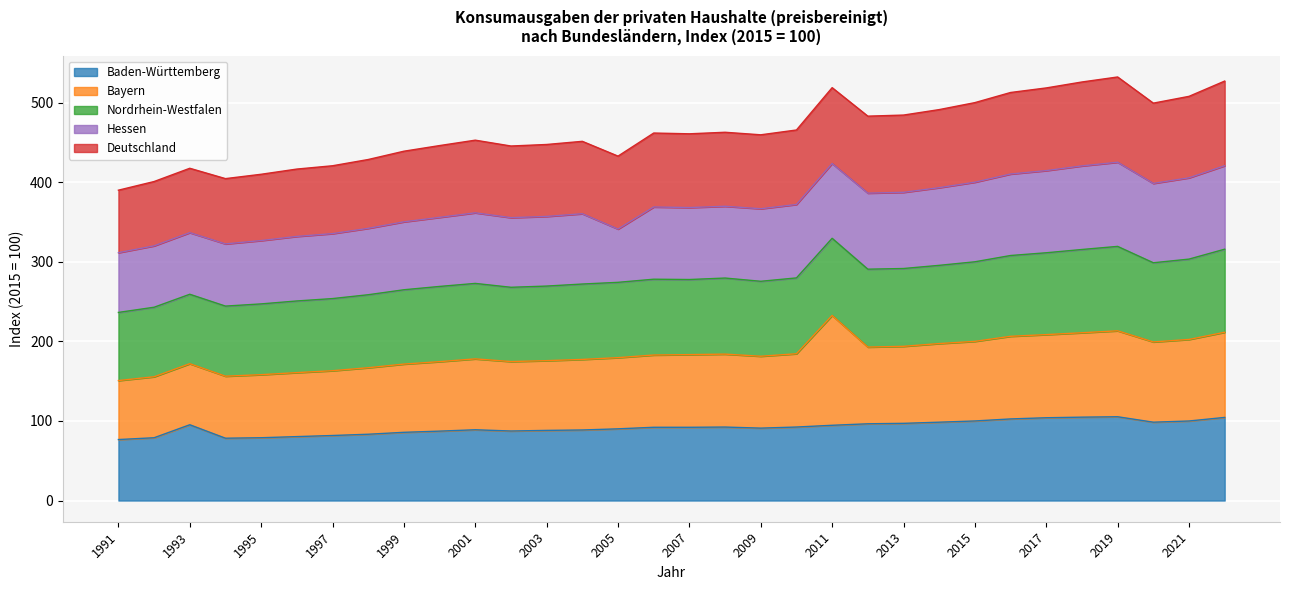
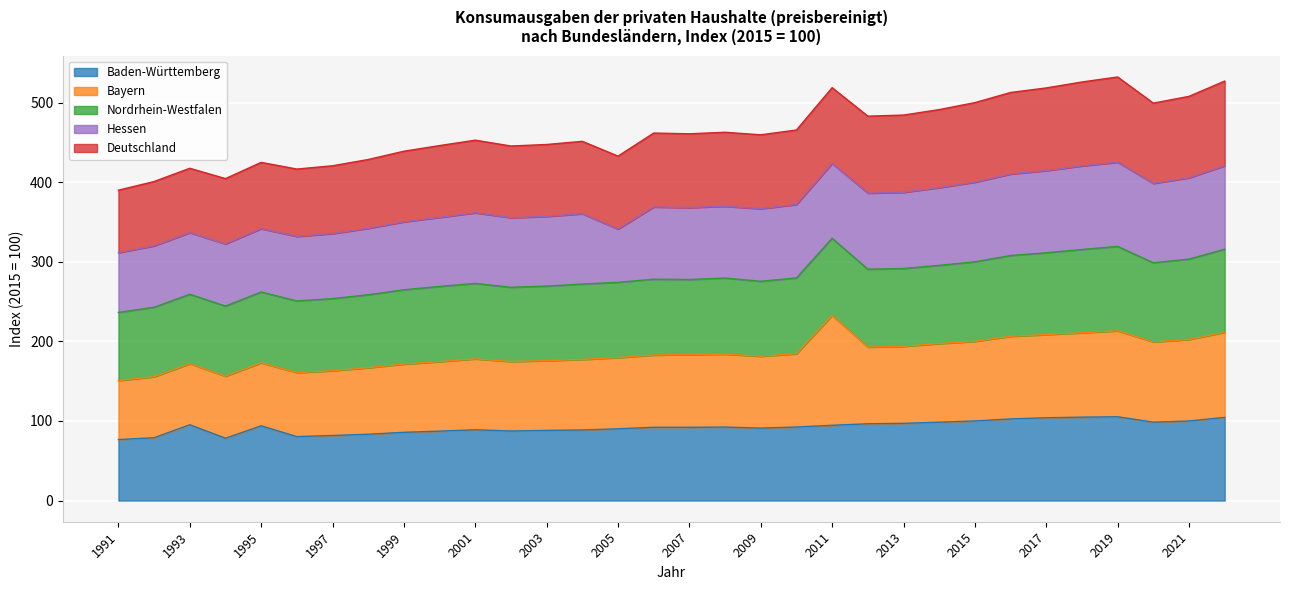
Baden-Württemberg, 1995: 80 -> 90
